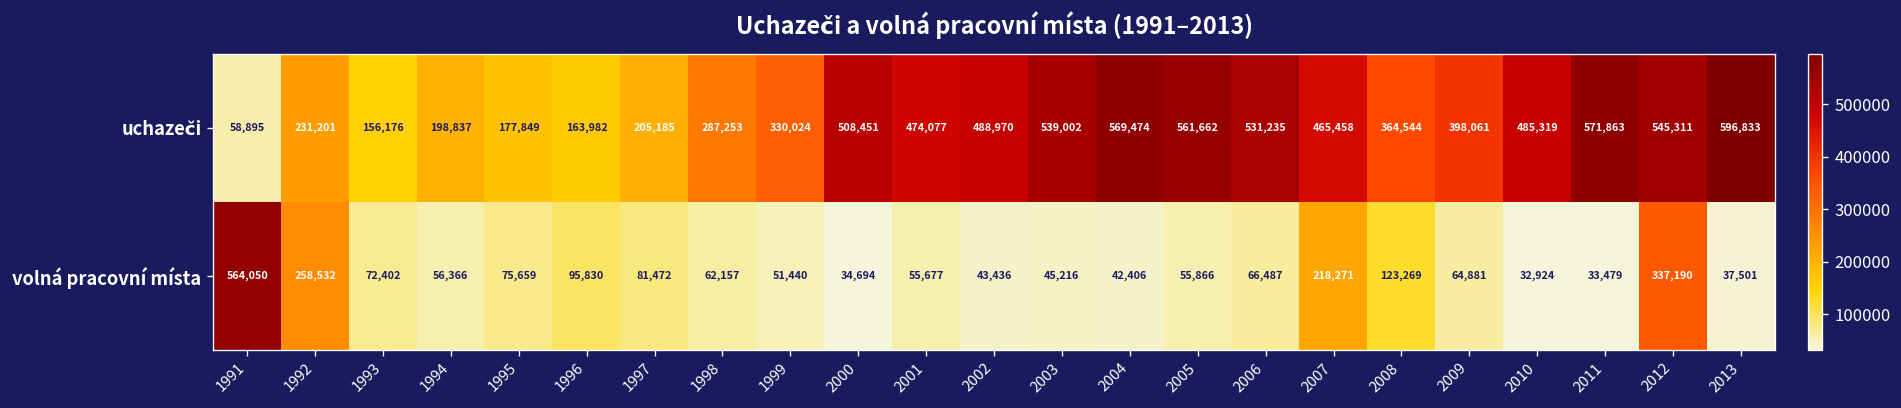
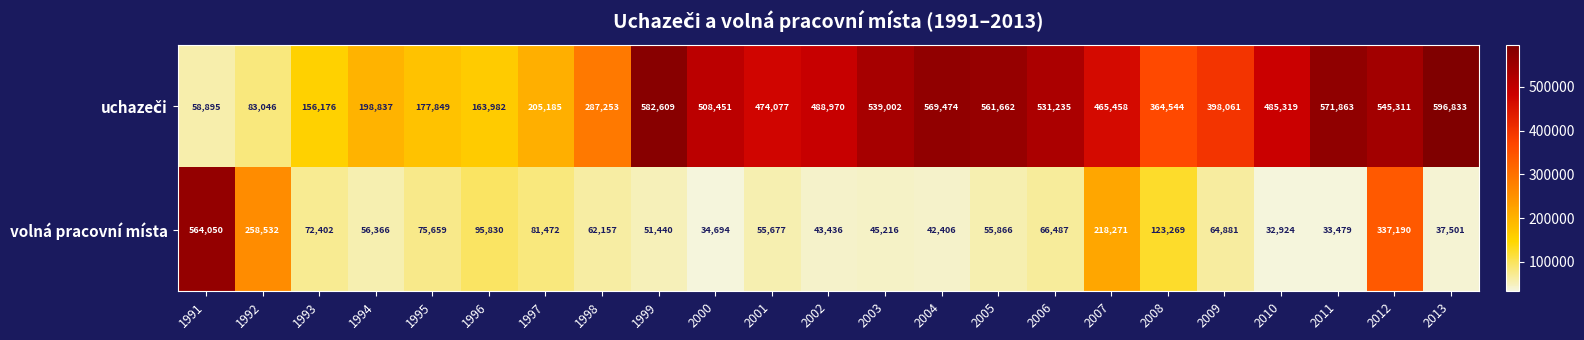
uchazeči, 1992: 231,201 -> 83,046
uchazeči, 1999: 330,024 -> 582,609
